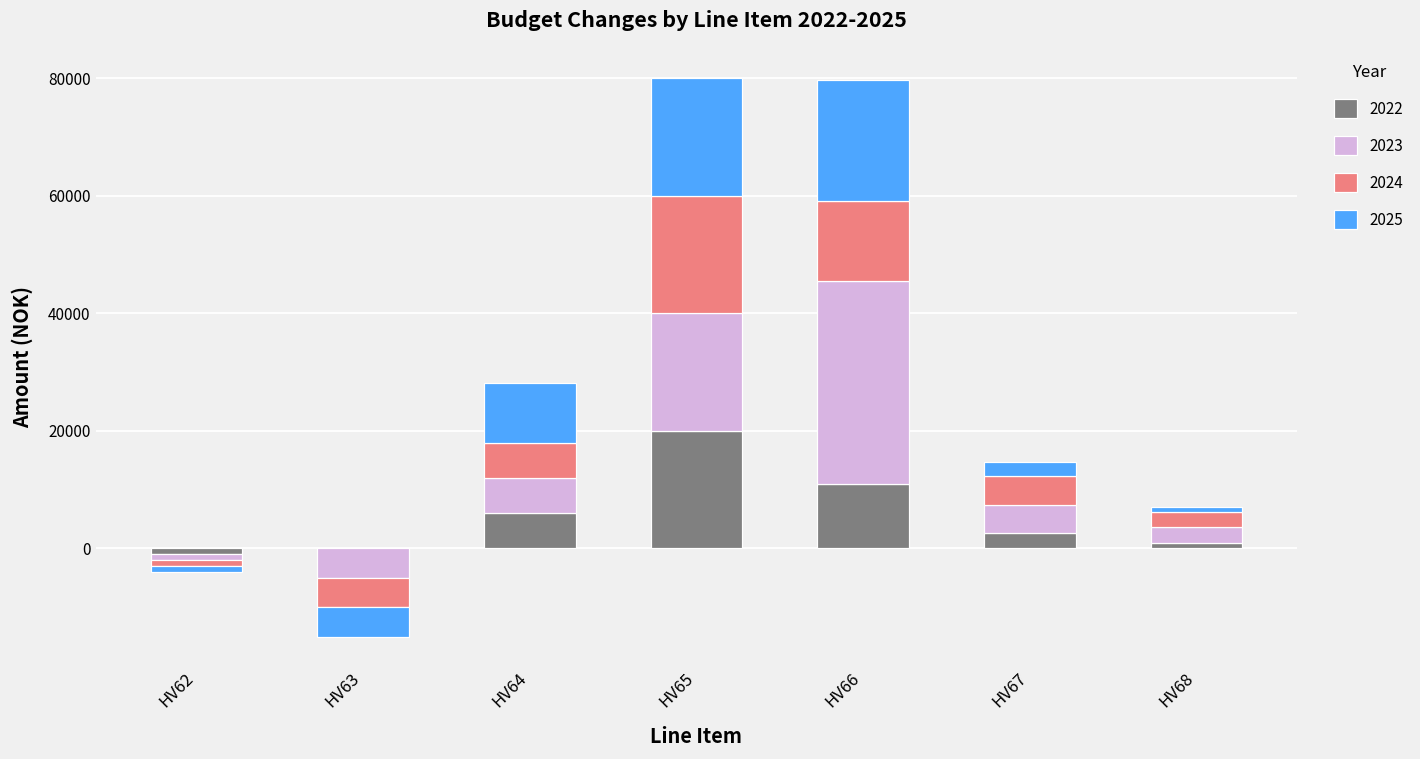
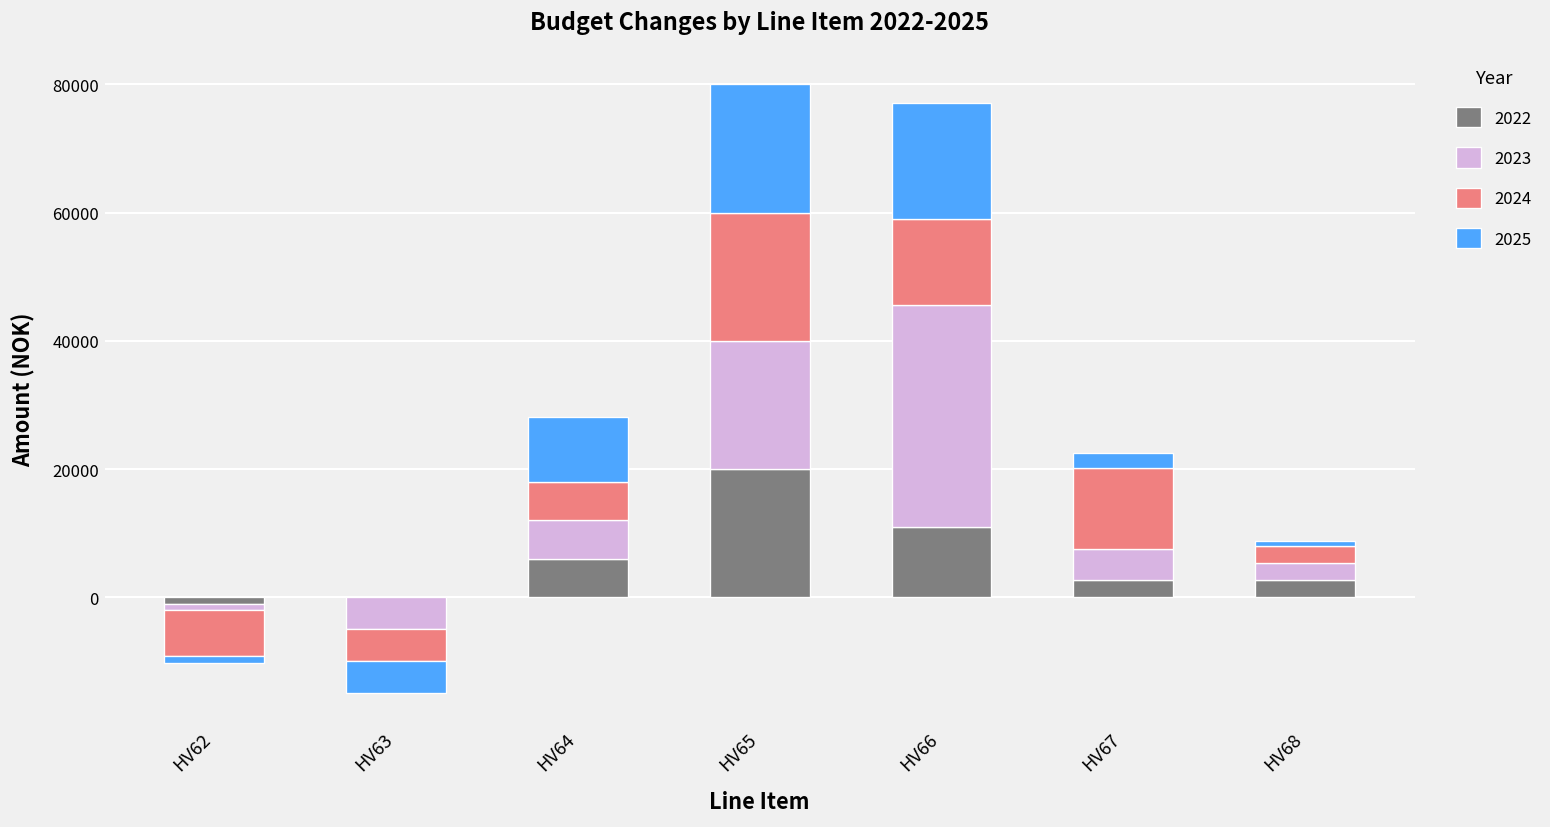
2024, HV62: -1000 -> -7000
2025, HV66: 21000 -> 18000
2024, HV67: 5000 -> 13000
2022, HV68: 1000 -> 3000
